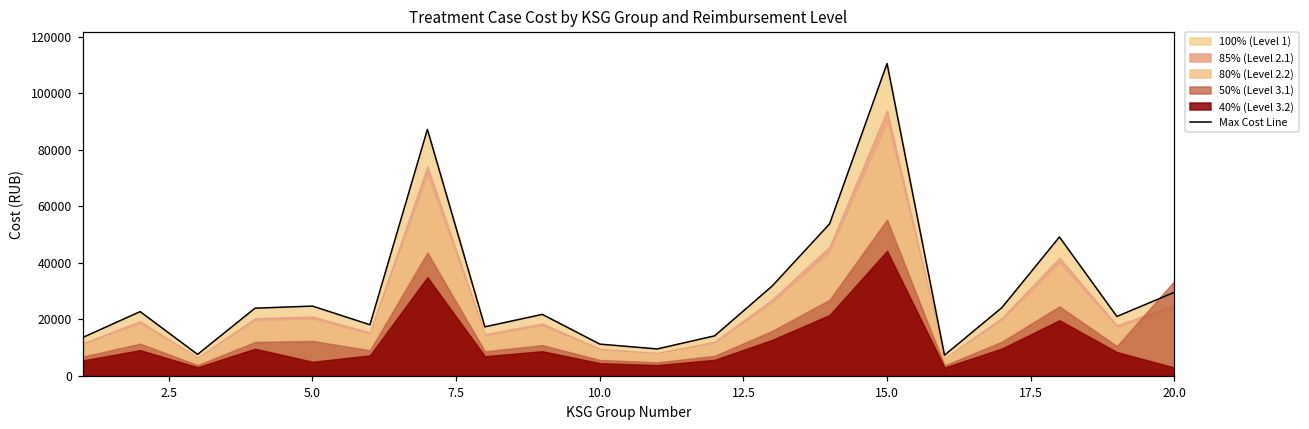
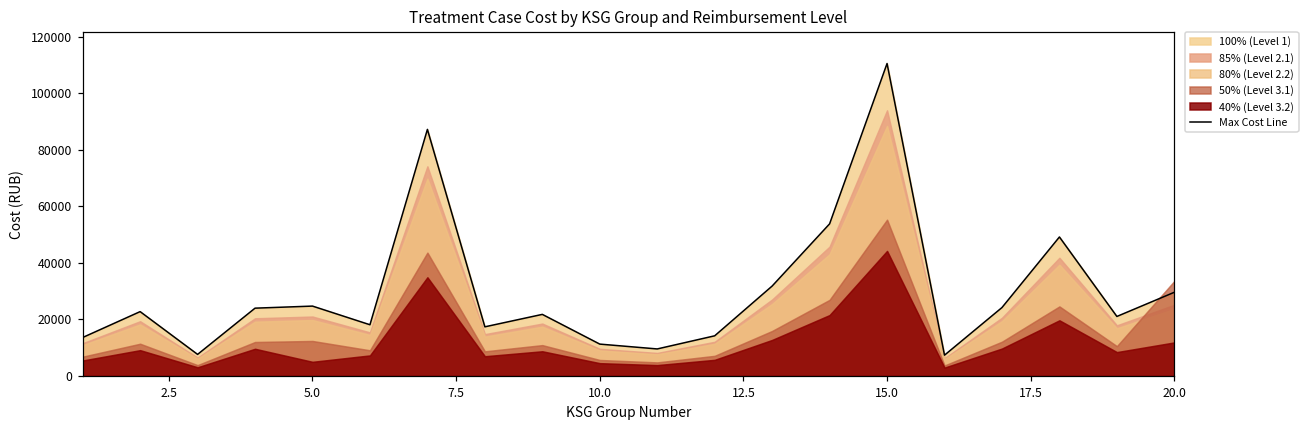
40% (Level 3.2), 20.0: 3000 -> 12000
